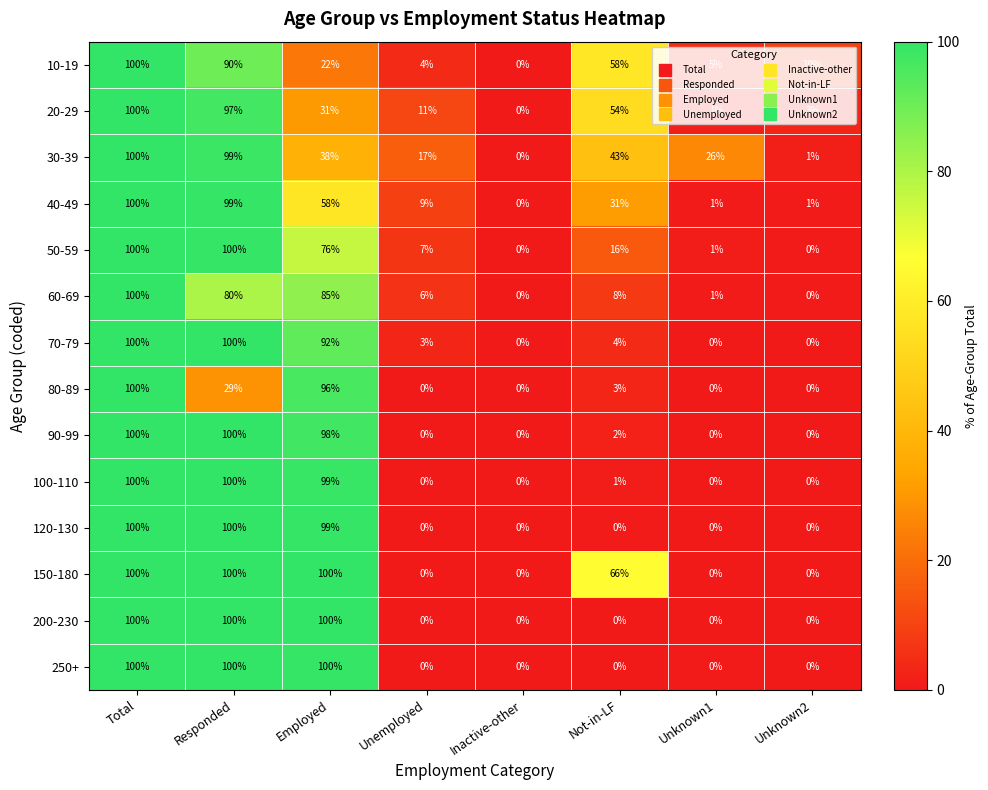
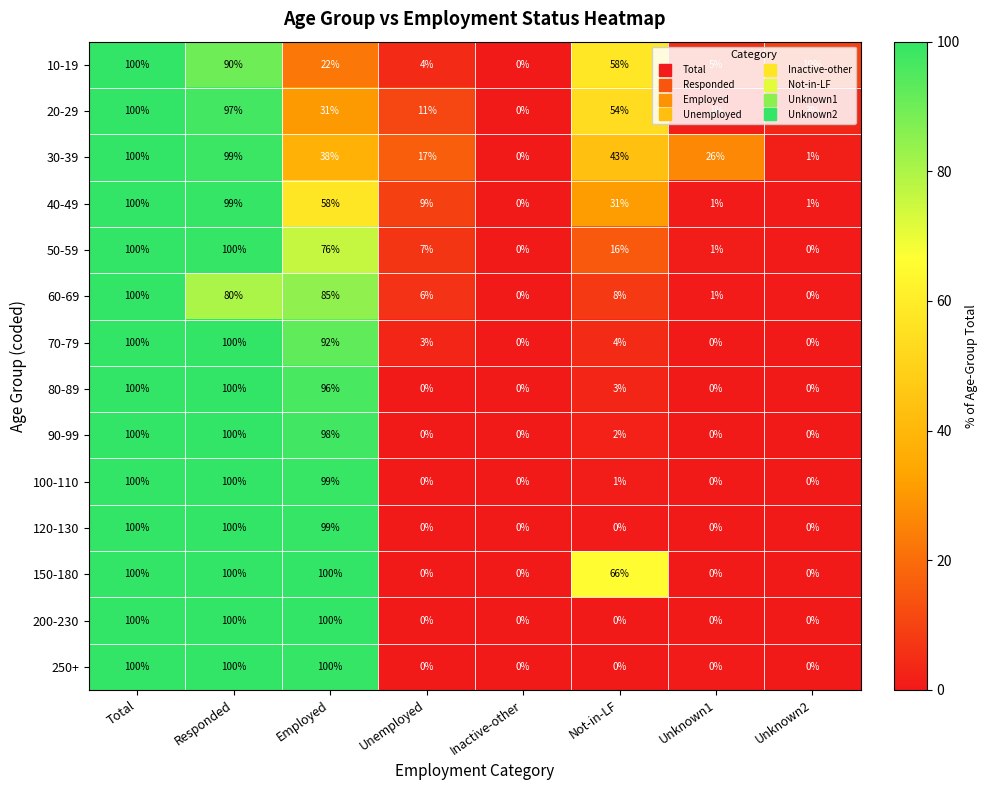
80-89, Responded: 29% -> 100%
